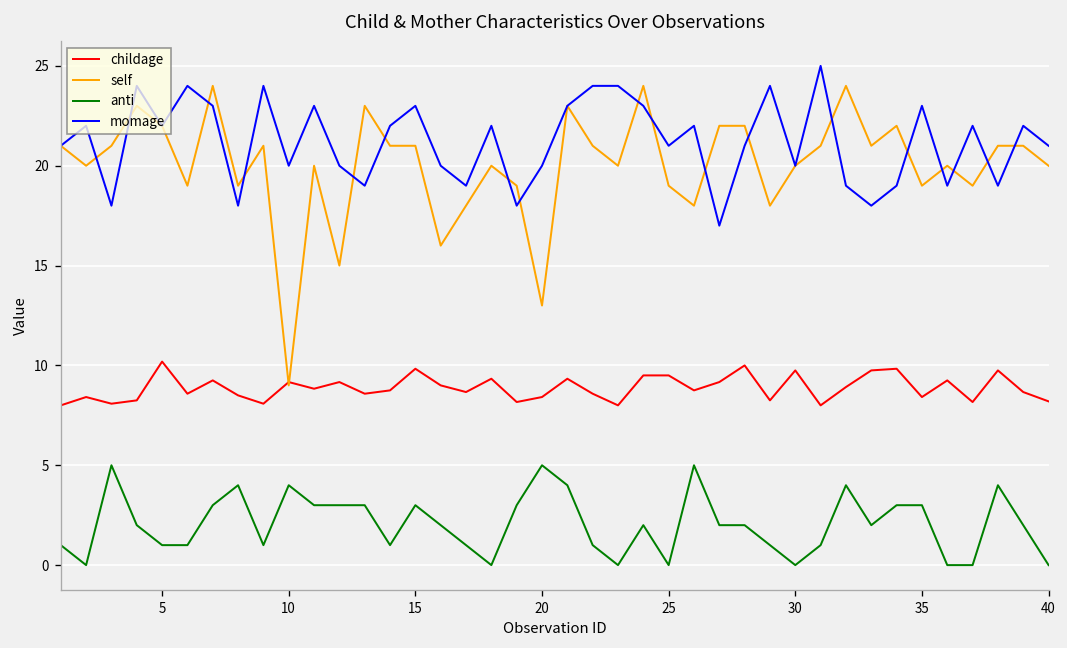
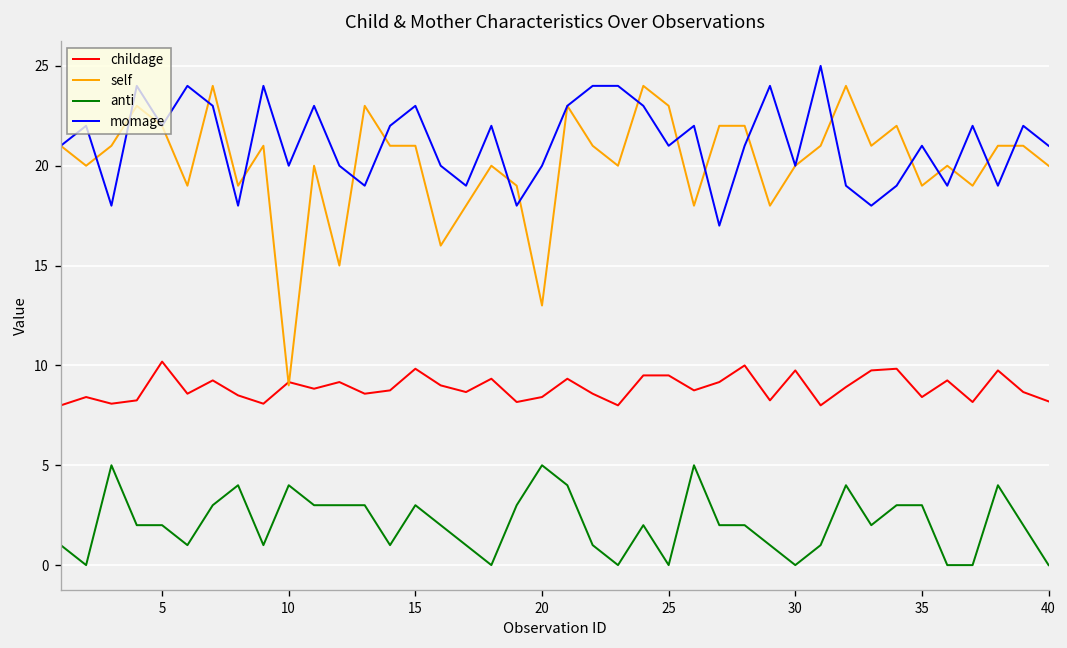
anti, 5: 1 -> 2
self, 25: 19 -> 23
momage, 35: 23 -> 21
